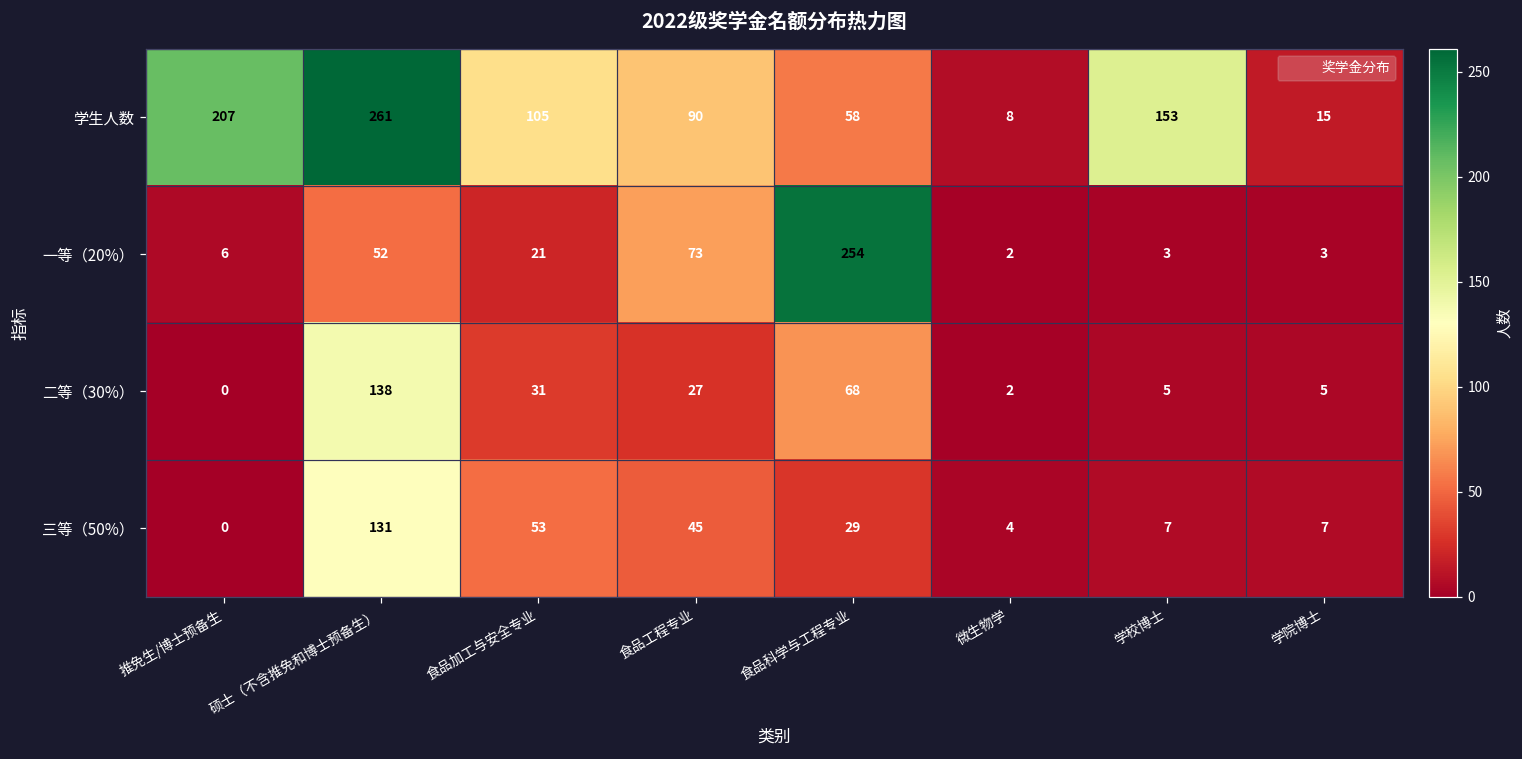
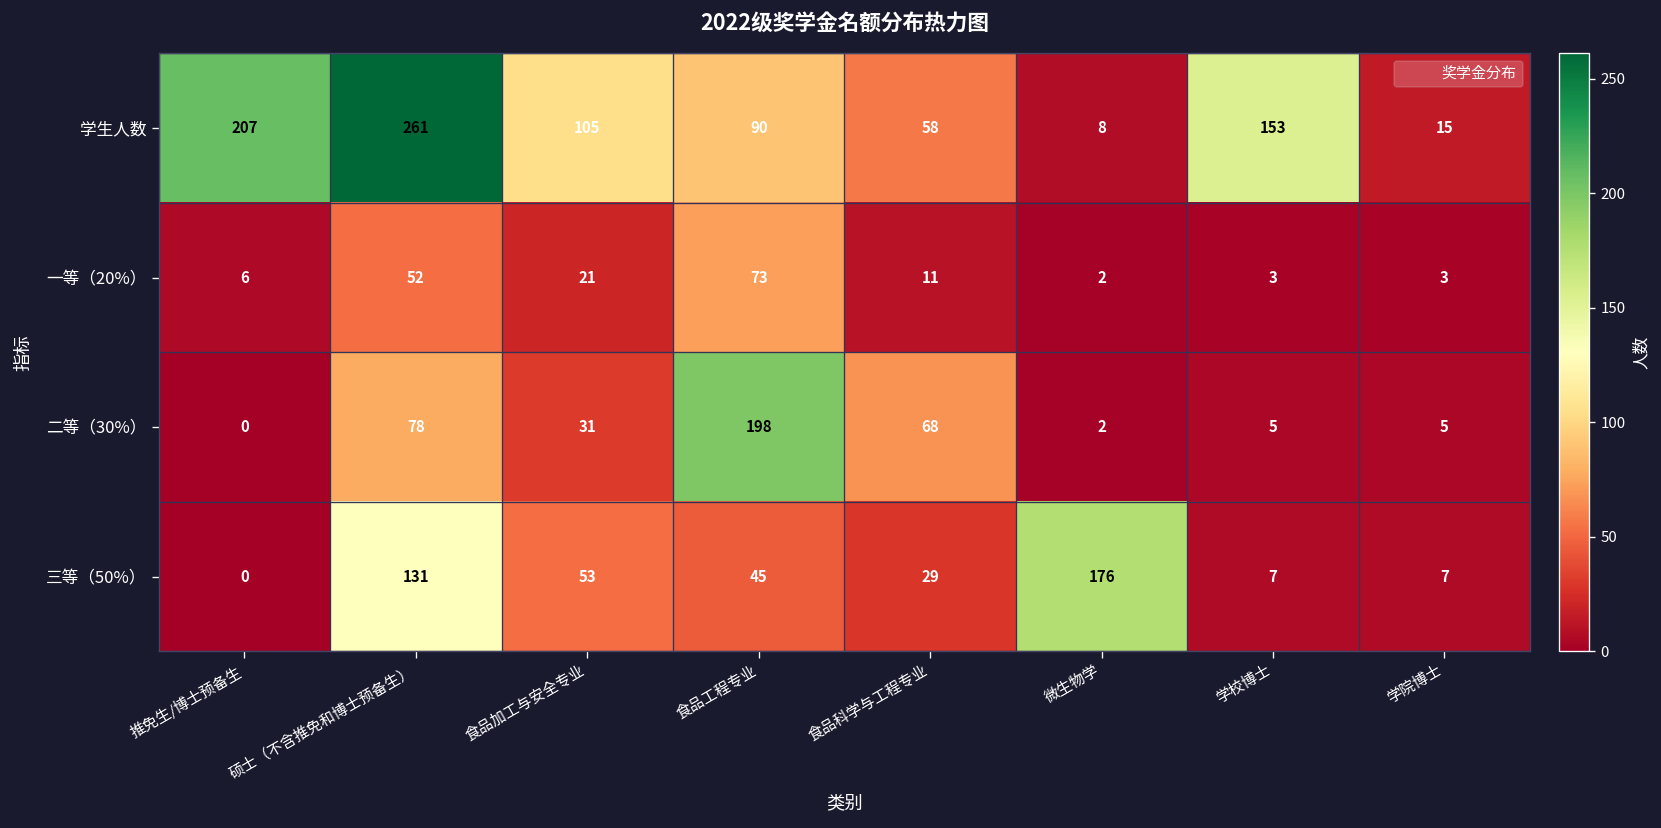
一等（20%）, 食品科学与工程专业: 254 -> 11
二等（30%）, 硕士（不含推免和博士预备生）: 138 -> 78
二等（30%）, 食品工程专业: 27 -> 198
三等（50%）, 微生物学: 4 -> 176
